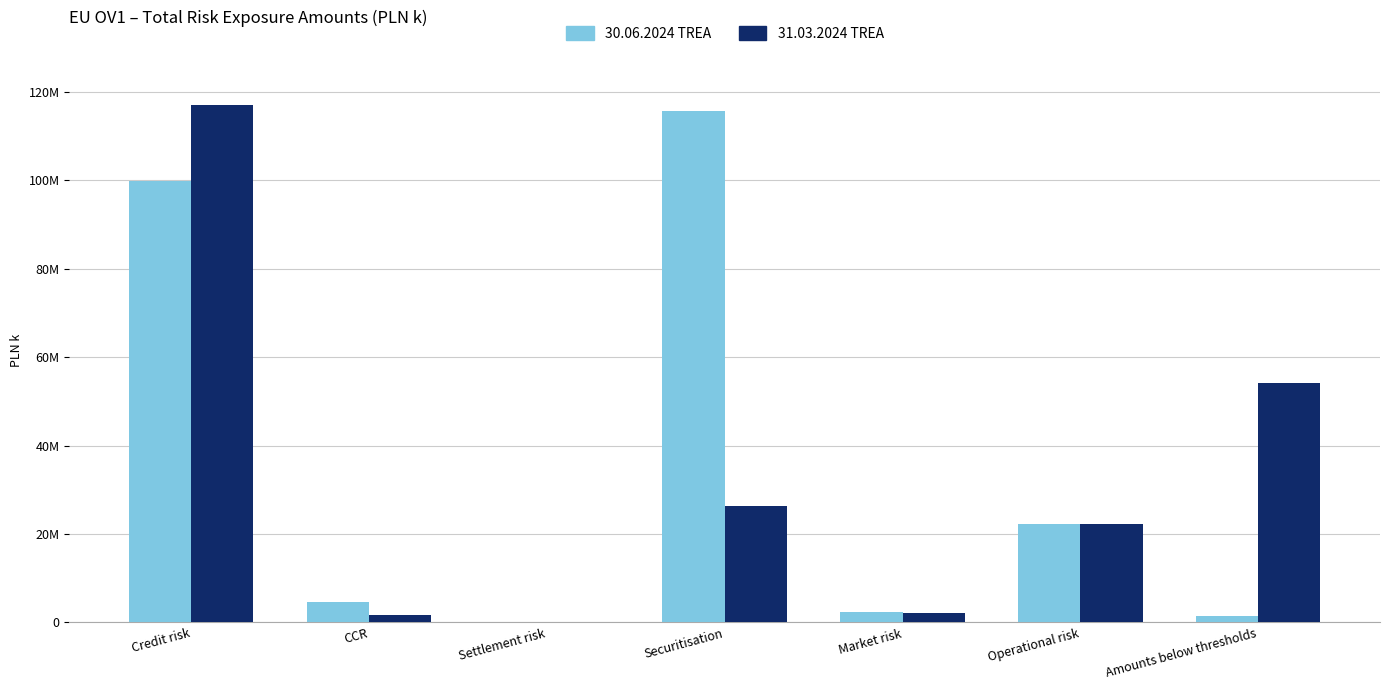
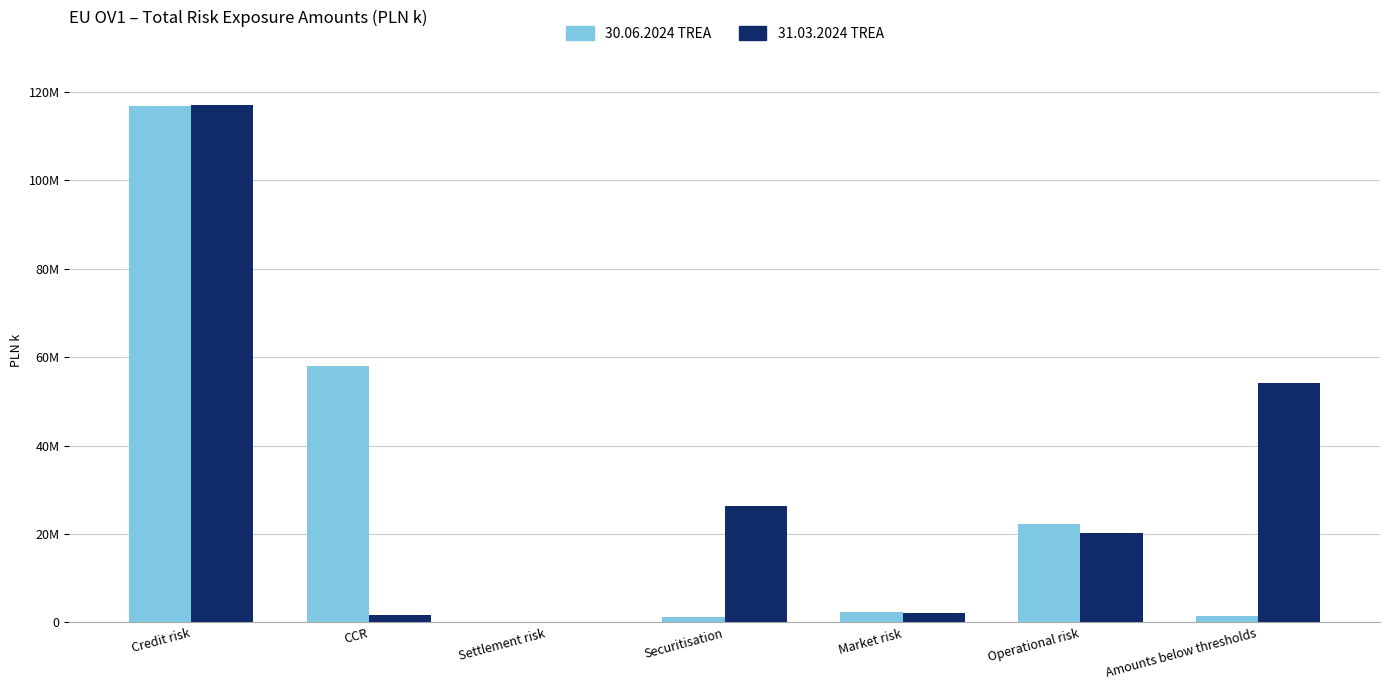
30.06.2024 TREA, Credit risk: 100000000 -> 117000000
30.06.2024 TREA, CCR: 5000000 -> 58000000
30.06.2024 TREA, Securitisation: 116000000 -> 1000000
31.03.2024 TREA, Operational risk: 22000000 -> 20000000
